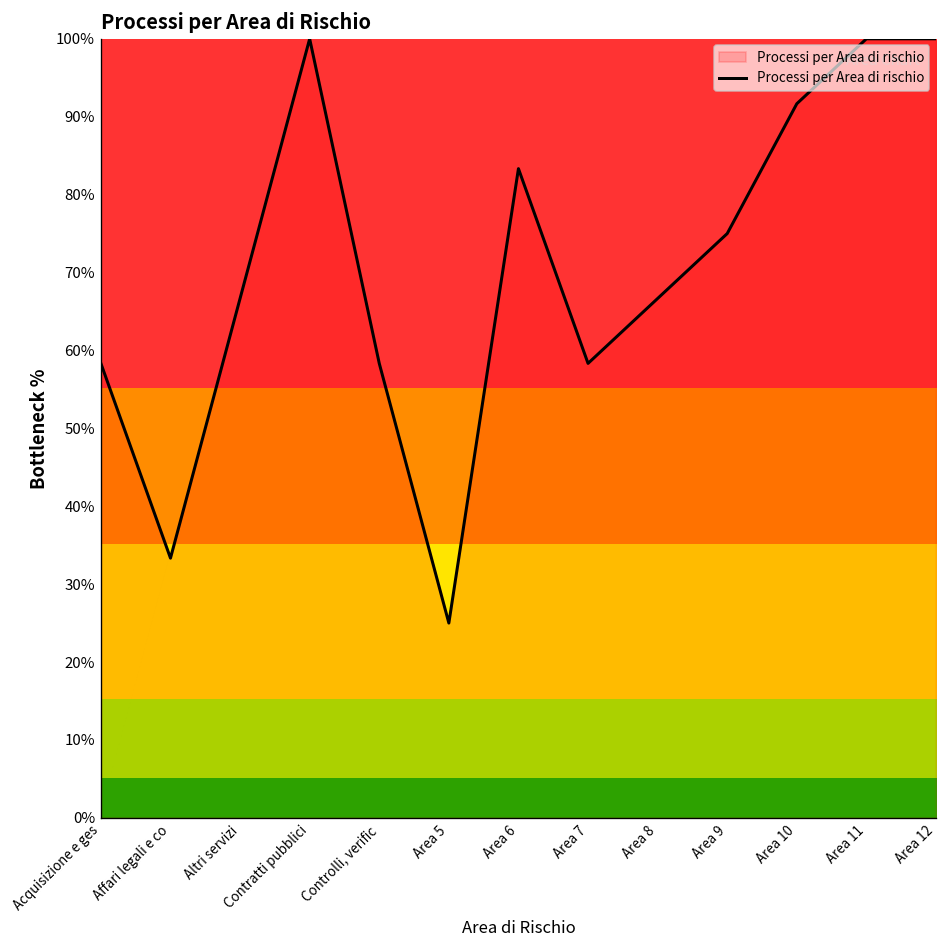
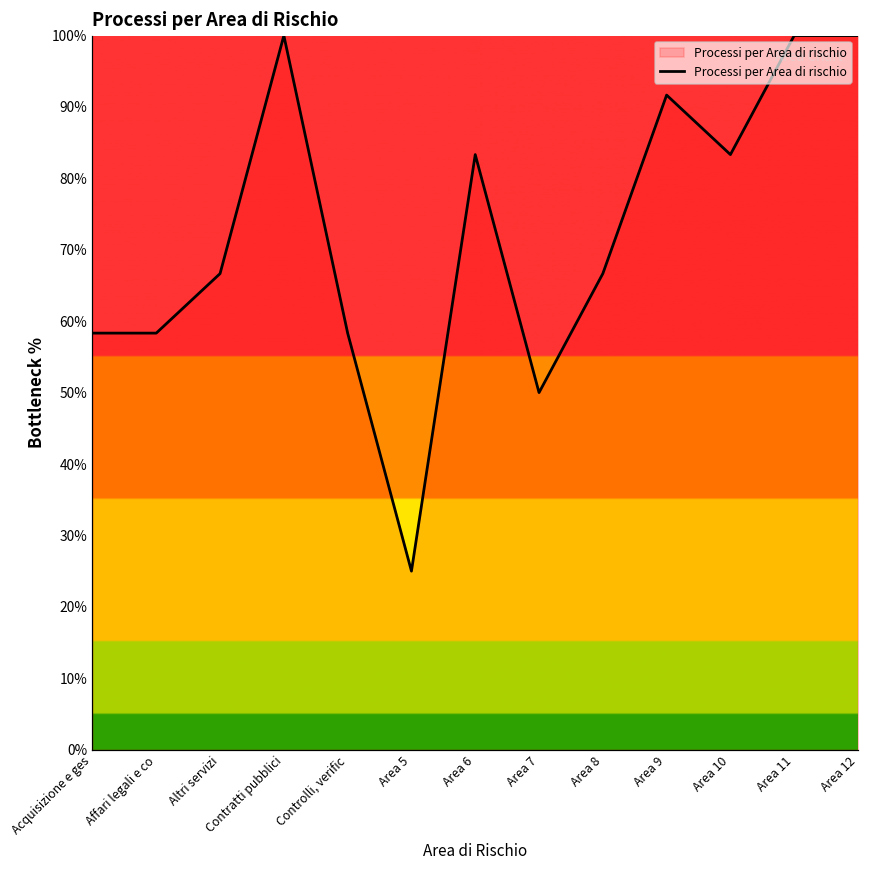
Affari legali e co: 33% -> 58%
Area 7: 58% -> 50%
Area 9: 75% -> 92%
Area 10: 92% -> 83%
